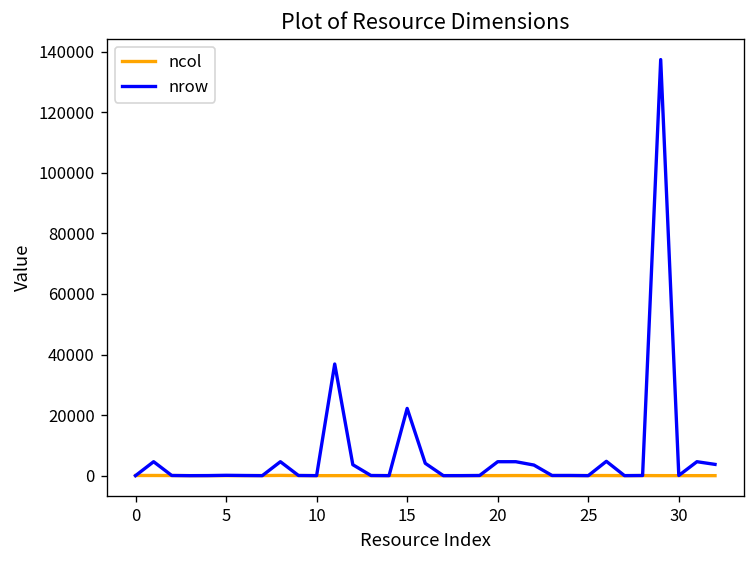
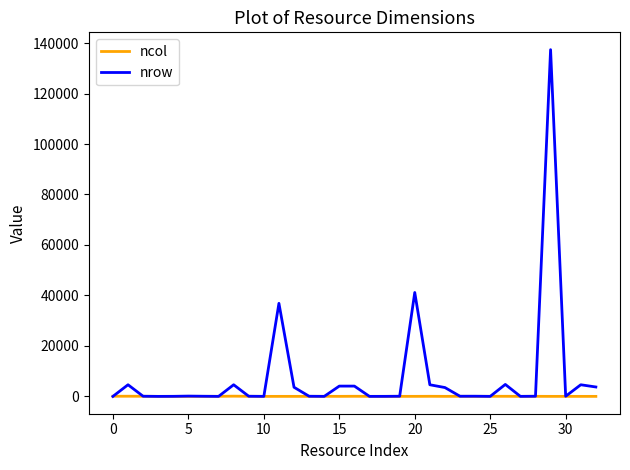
nrow, 15: 22000 -> 4000
nrow, 20: 5000 -> 41000
